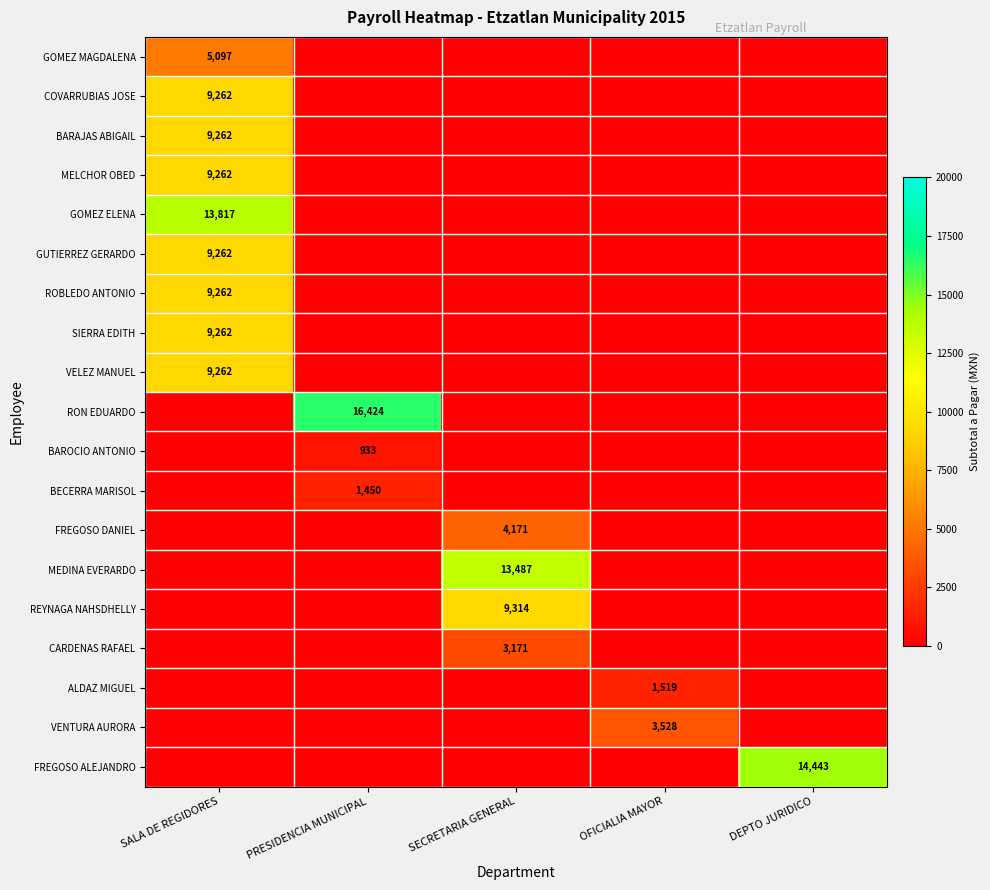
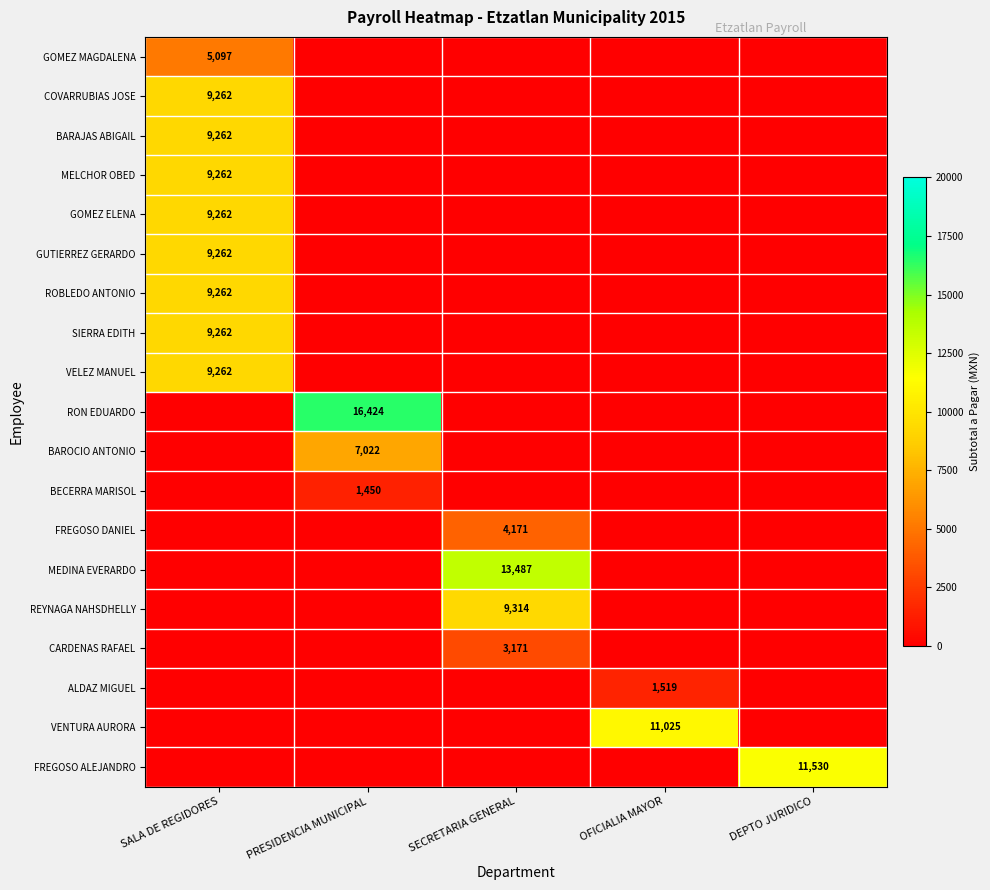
GOMEZ ELENA, SALA DE REGIDORES: 13,817 -> 9,262
BAROCIO ANTONIO, PRESIDENCIA MUNICIPAL: 933 -> 7,022
VENTURA AURORA, OFICIALIA MAYOR: 3,528 -> 11,025
FREGOSO ALEJANDRO, DEPTO JURIDICO: 14,443 -> 11,530
